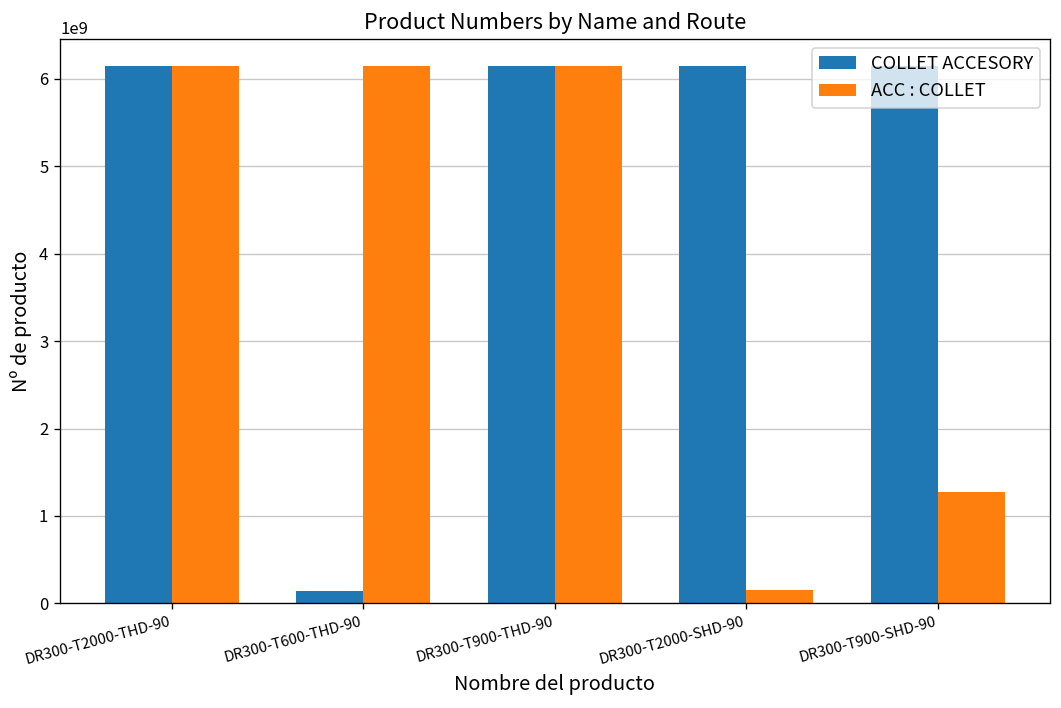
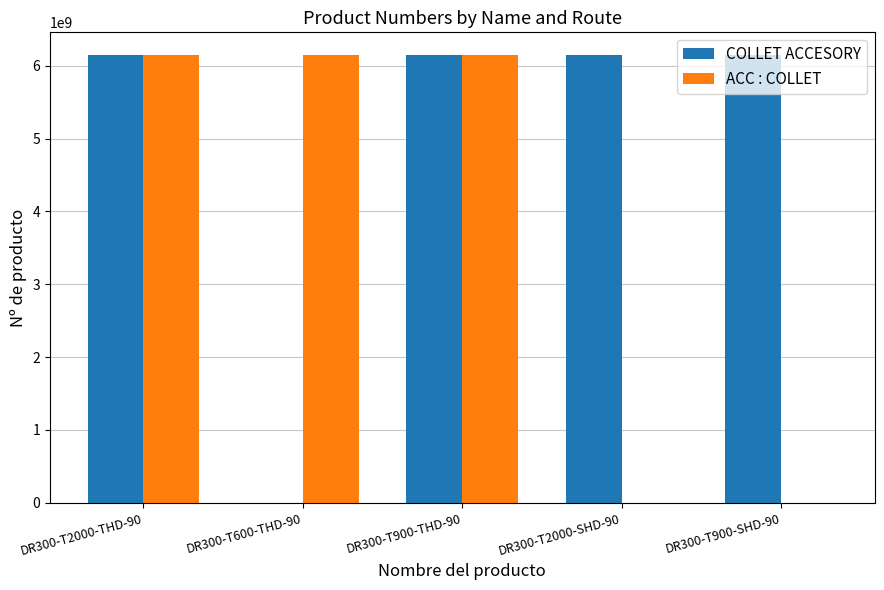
COLLET ACCESORY, DR300-T600-THD-90: 100000000 -> 0
ACC : COLLET, DR300-T2000-SHD-90: 100000000 -> 0
ACC : COLLET, DR300-T900-SHD-90: 1300000000 -> 0
